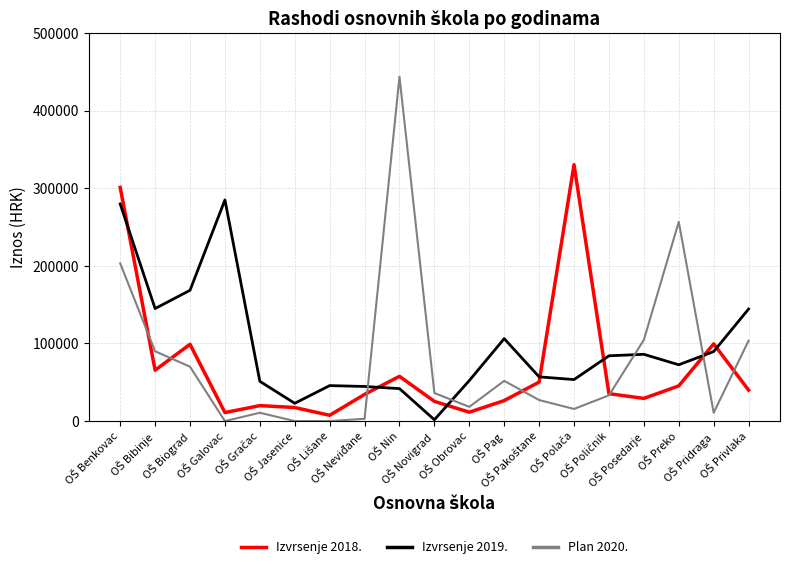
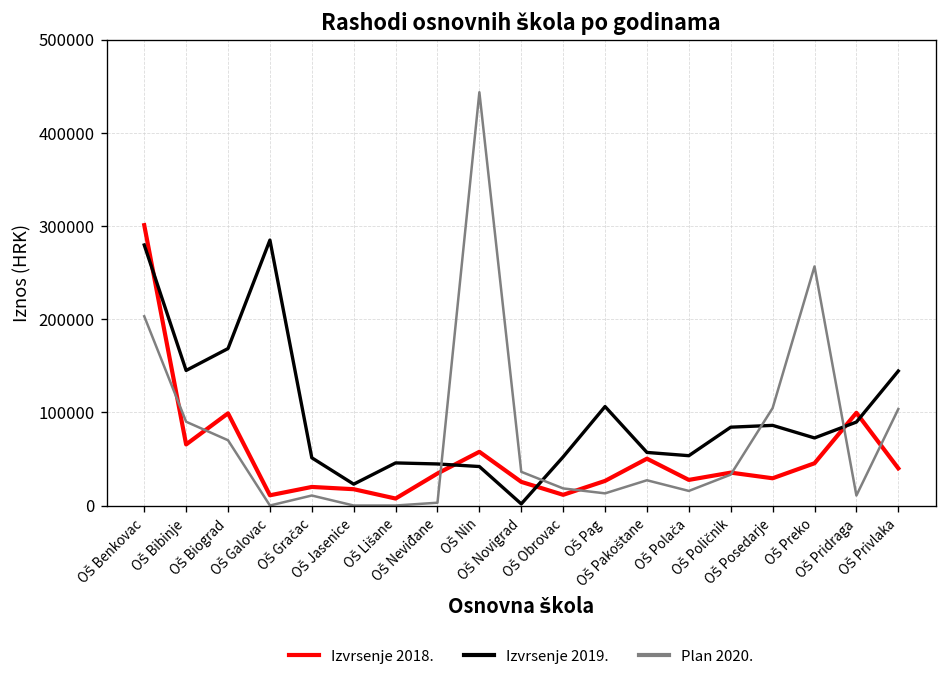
Plan 2020., OŠ Pag: 50000 -> 10000
Izvrsenje 2018., OŠ Polača: 330000 -> 30000
